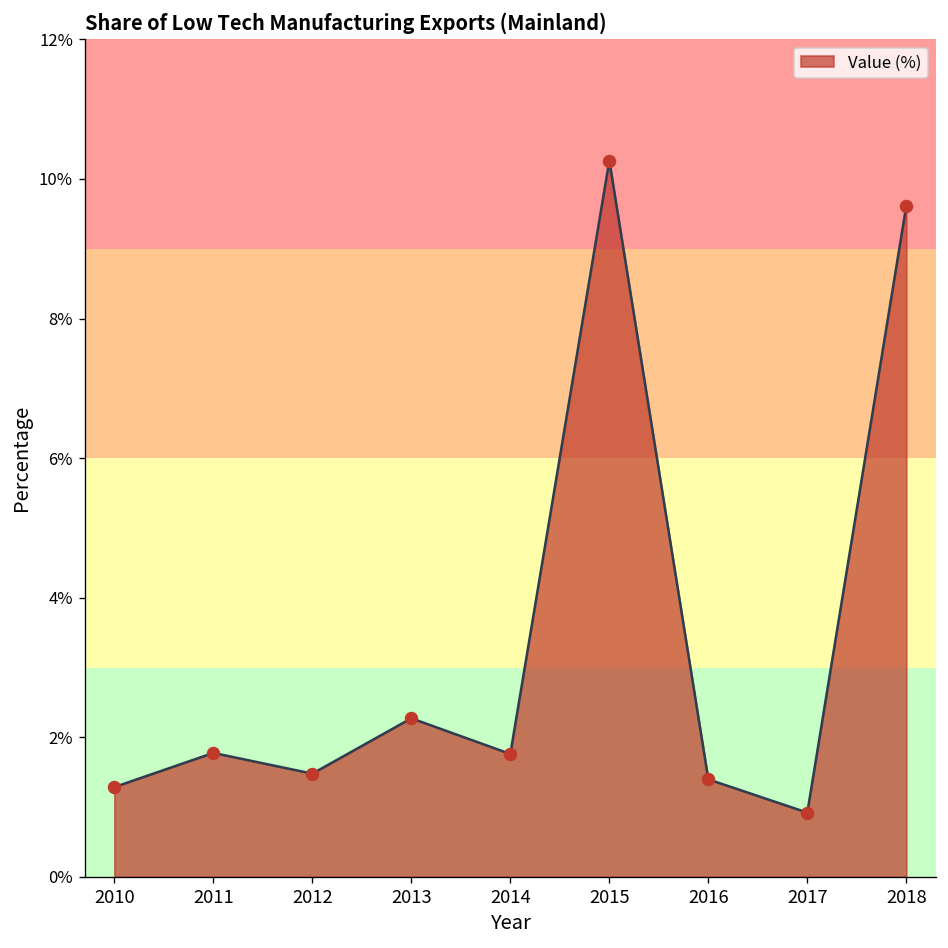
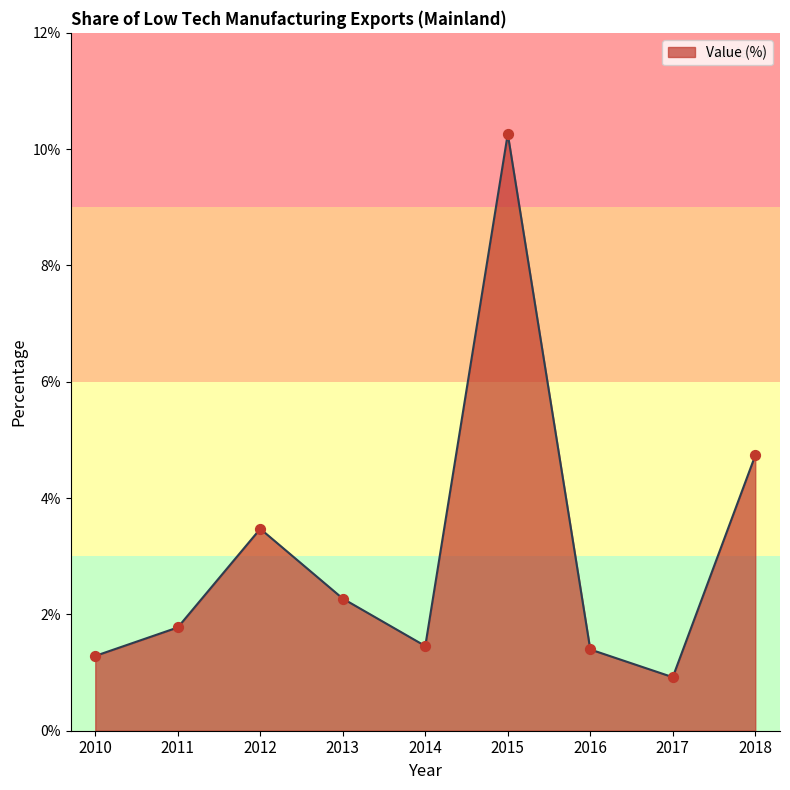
2012: 1.5% -> 3.5%
2014: 1.8% -> 1.5%
2018: 9.6% -> 4.7%
